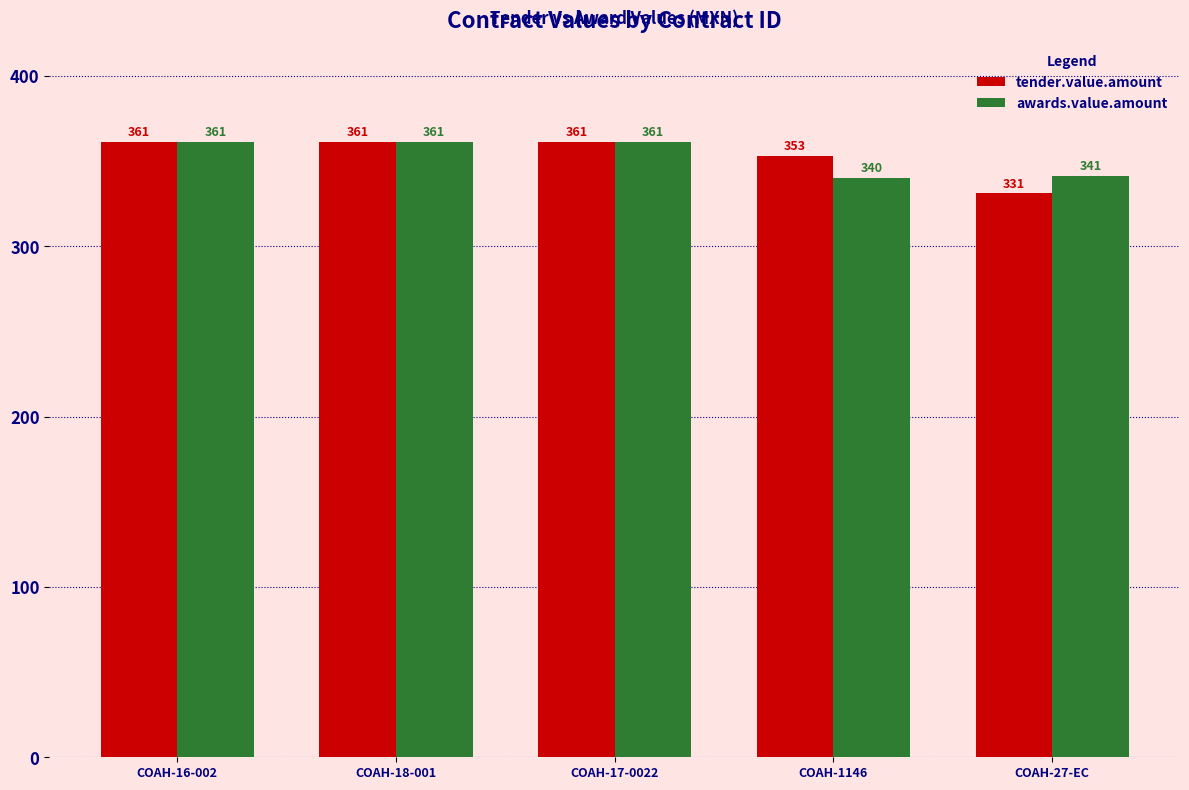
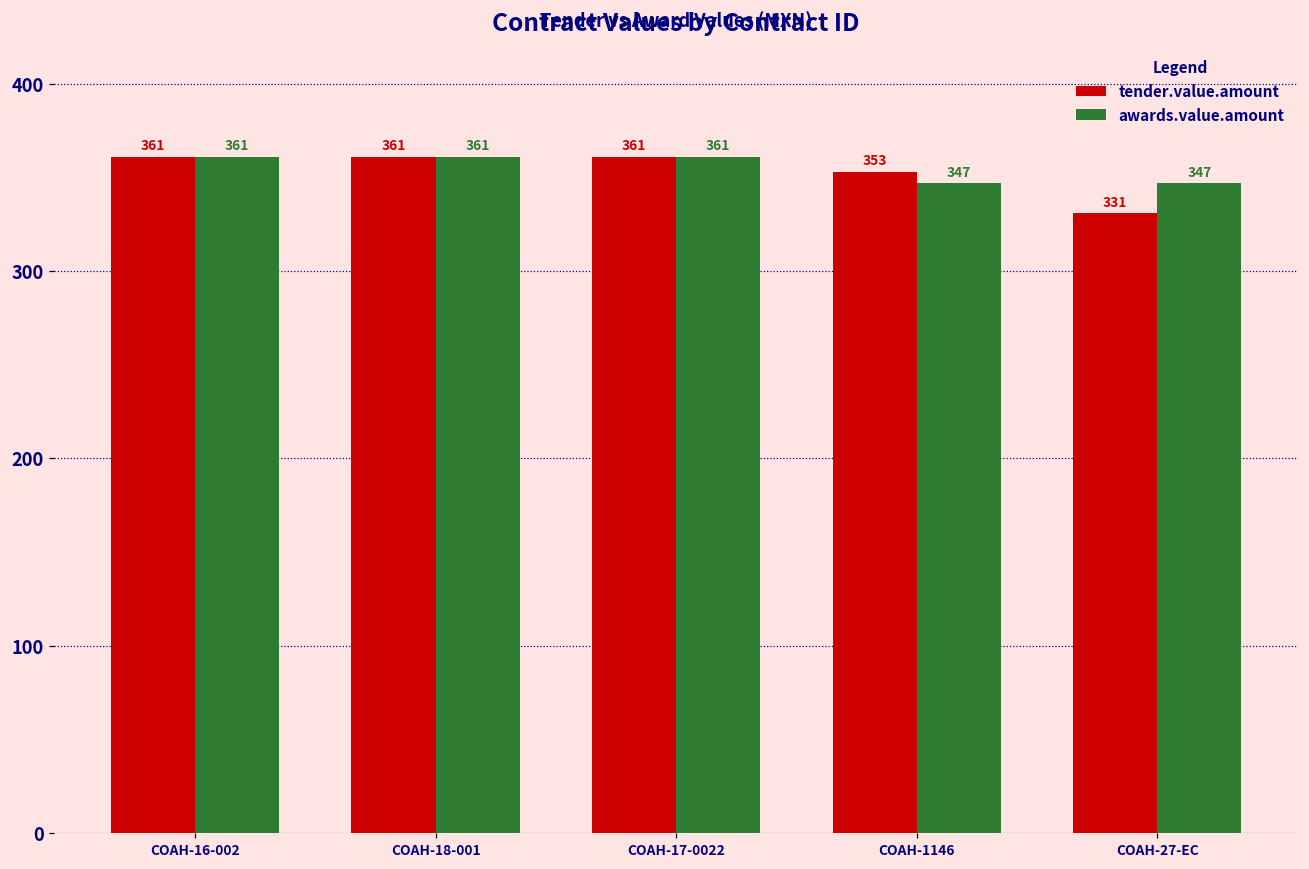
awards.value.amount, COAH-1146: 340 -> 347
awards.value.amount, COAH-27-EC: 341 -> 347
